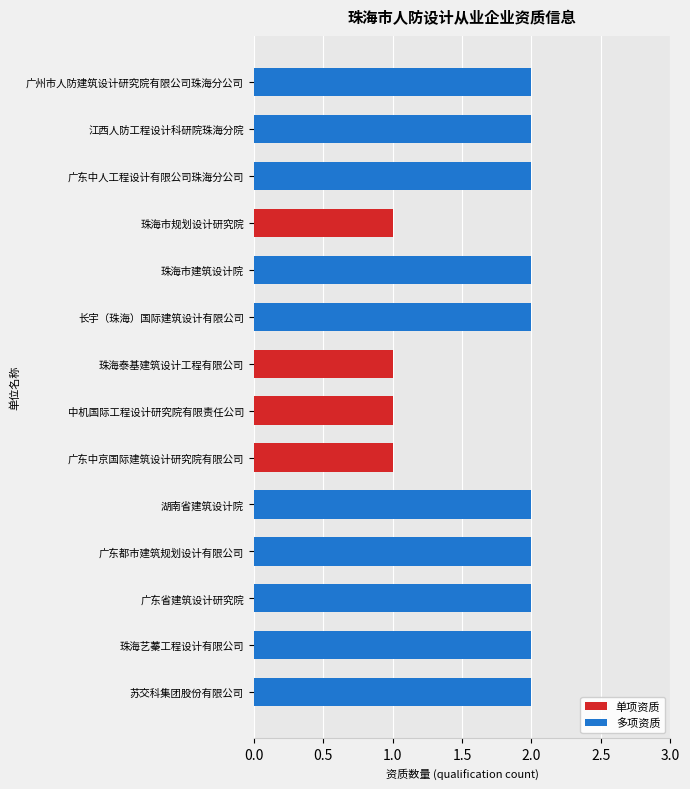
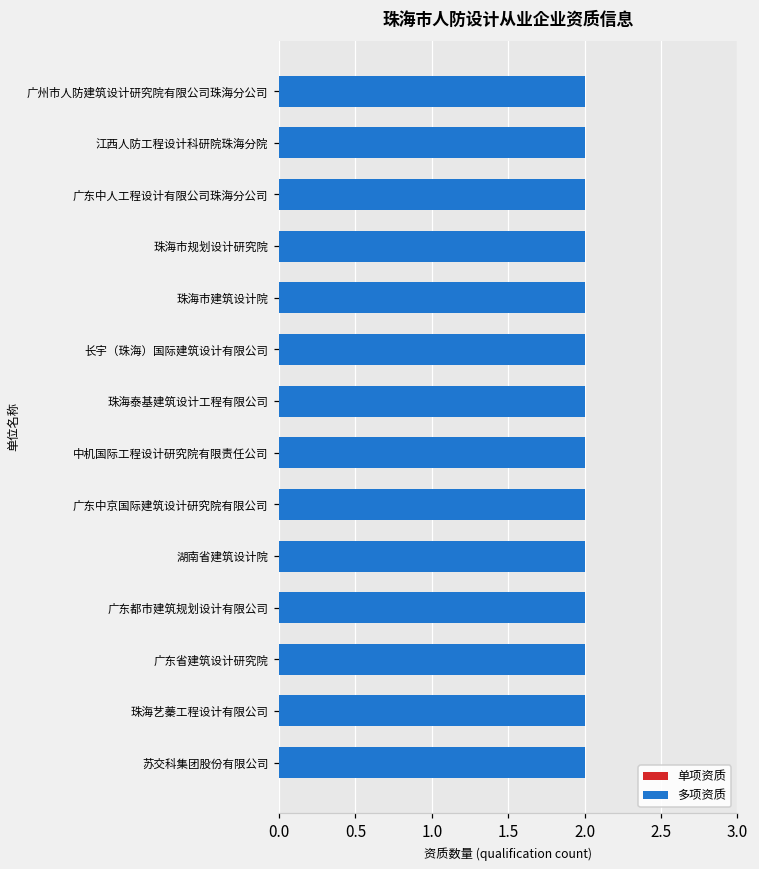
珠海市规划设计研究院: 1 -> 2
珠海泰基建筑设计工程有限公司: 1 -> 2
中机国际工程设计研究院有限责任公司: 1 -> 2
广东中京国际建筑设计研究院有限公司: 1 -> 2
